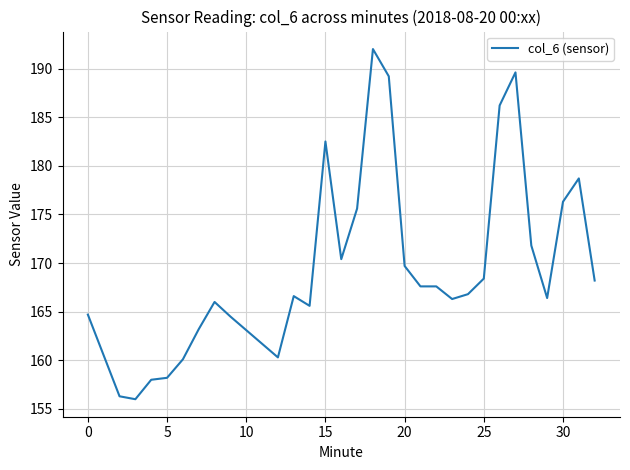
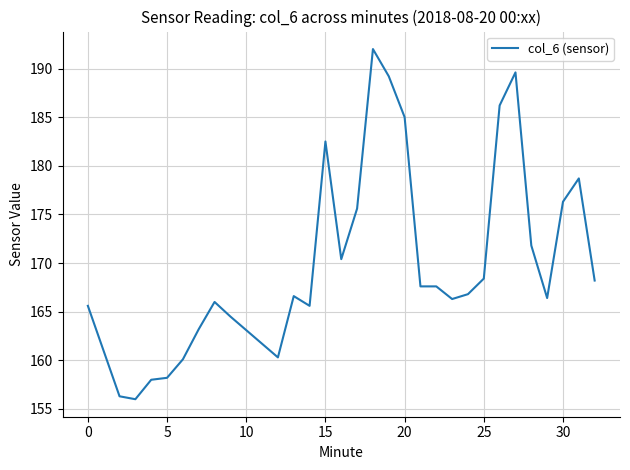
0: 165 -> 166
20: 170 -> 185
